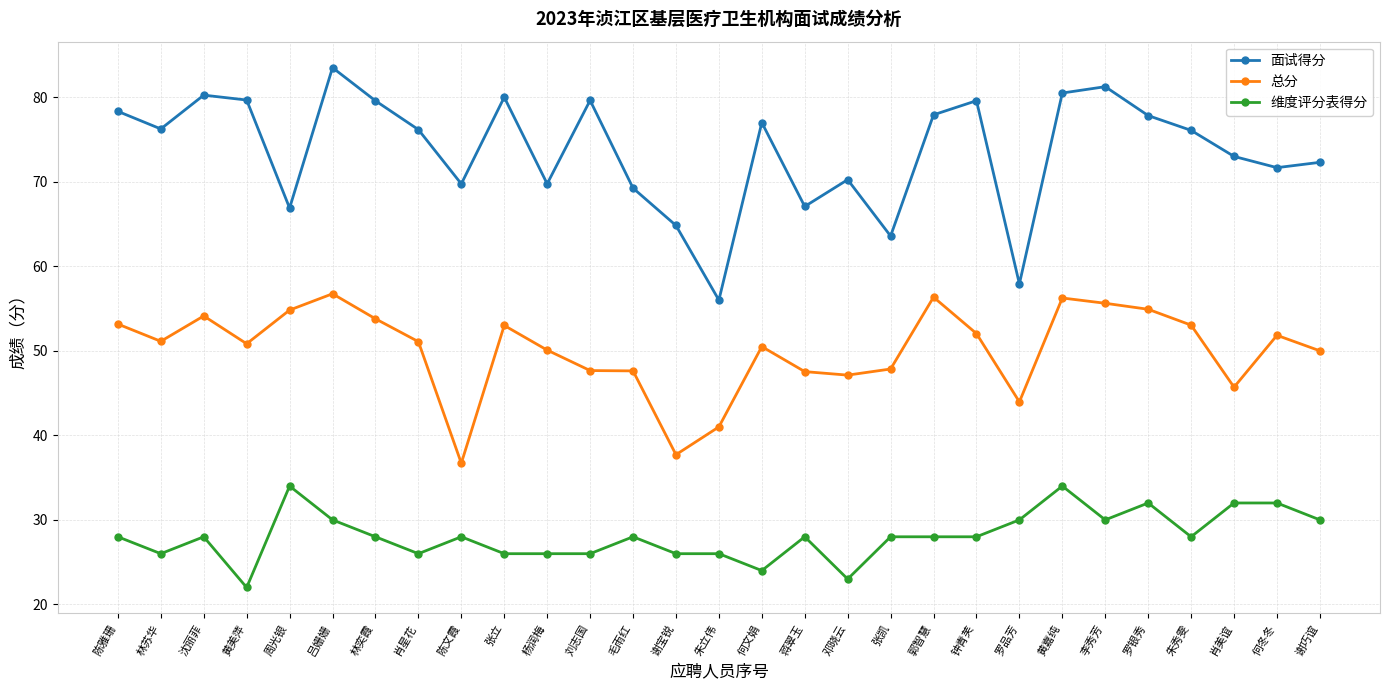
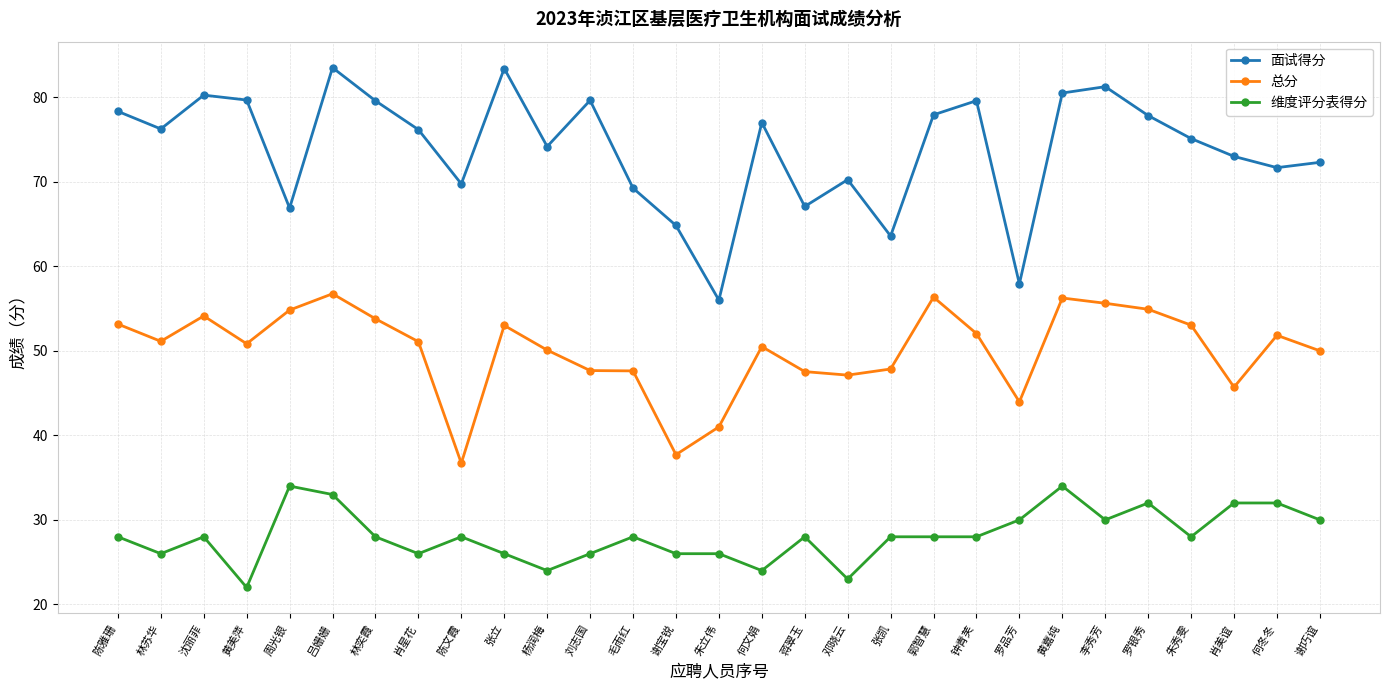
维度评分表得分, 吕姗姗: 30 -> 33
面试得分, 张立: 80 -> 83
面试得分, 杨润梅: 70 -> 74
维度评分表得分, 杨润梅: 26 -> 24
面试得分, 朱秀雯: 76 -> 75
